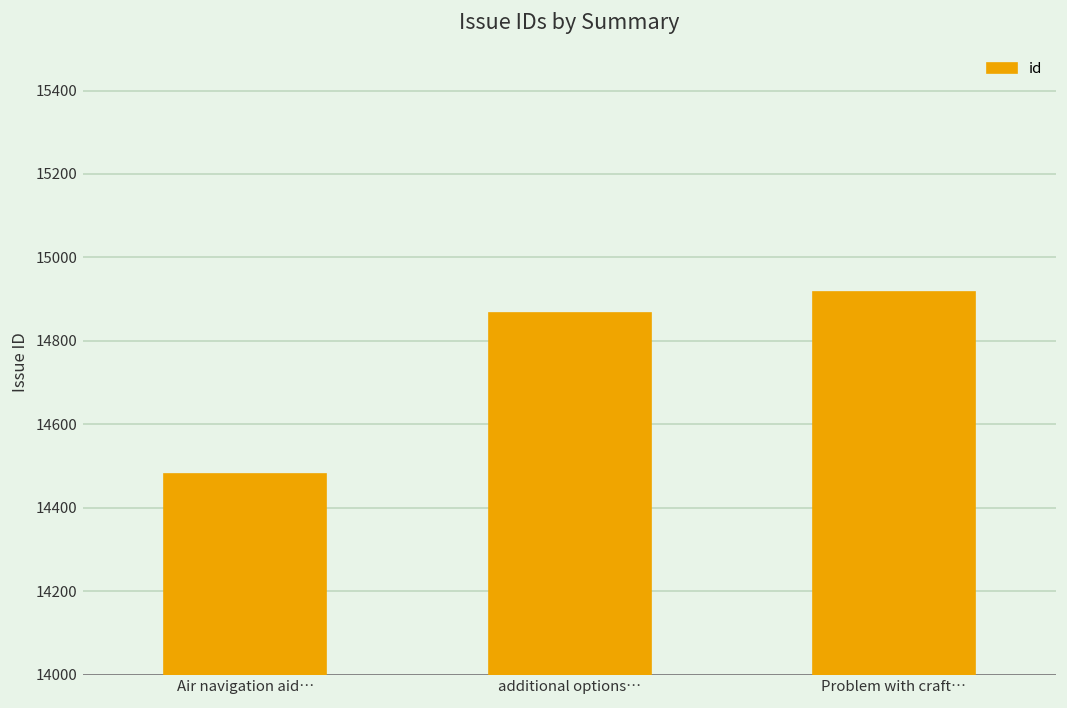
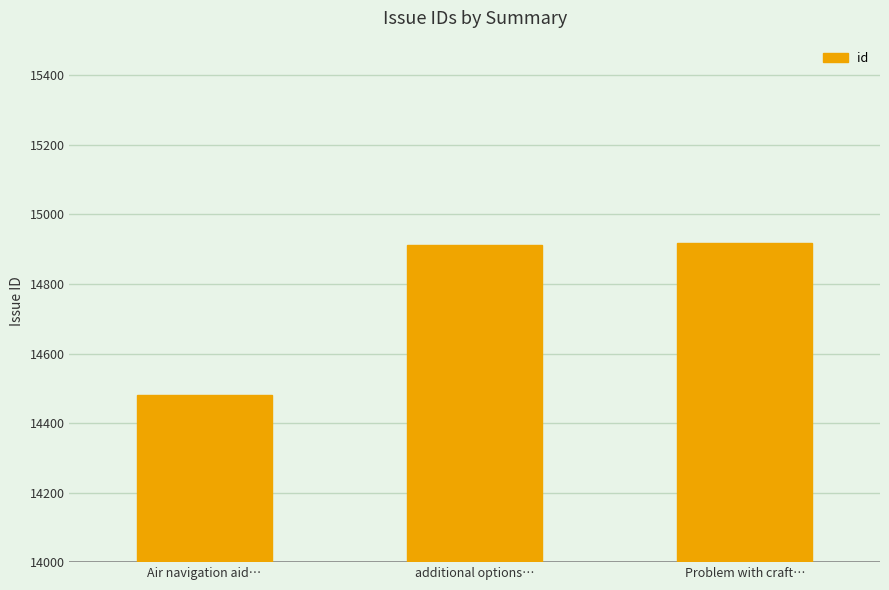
additional options…: 14870 -> 14910
